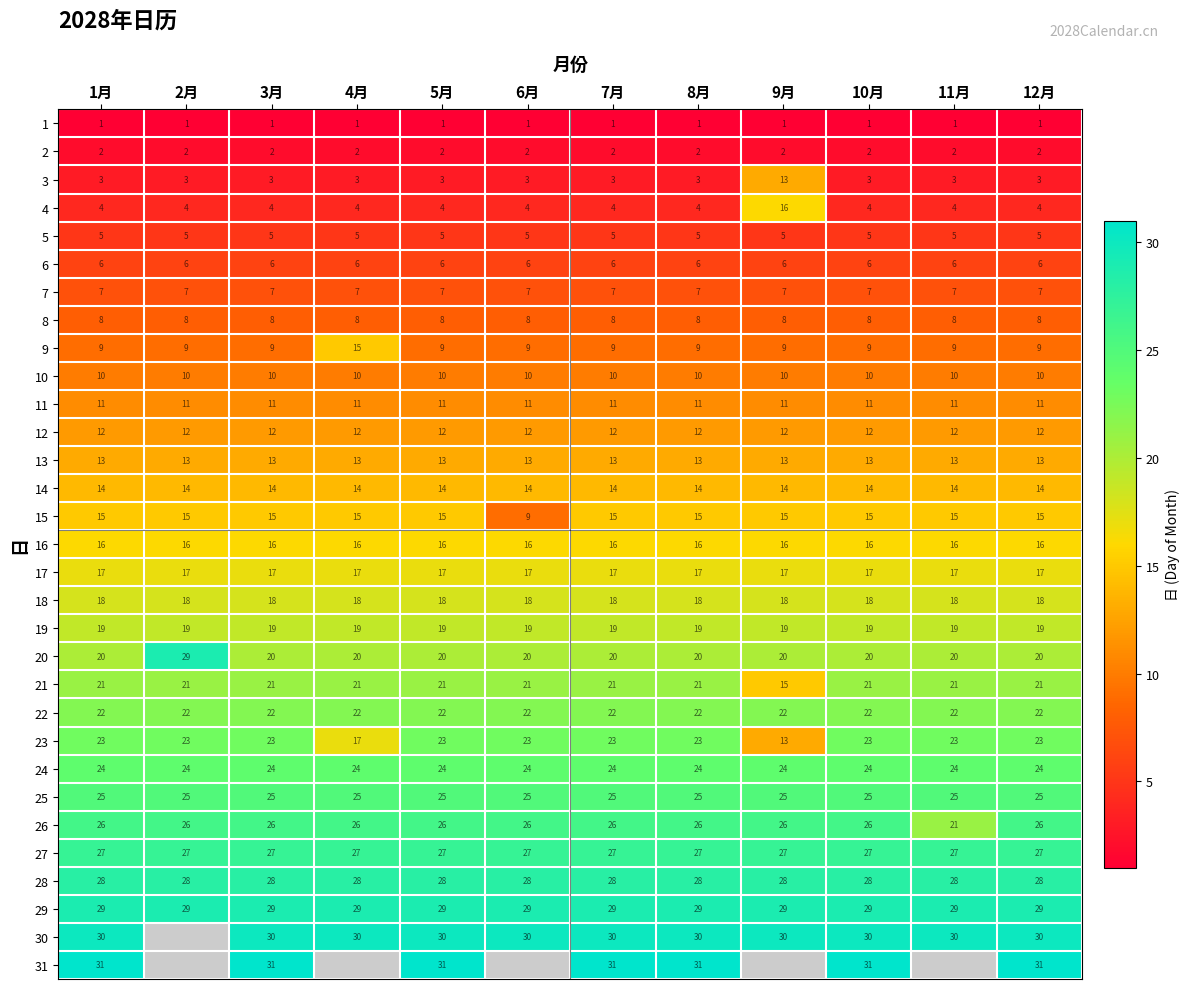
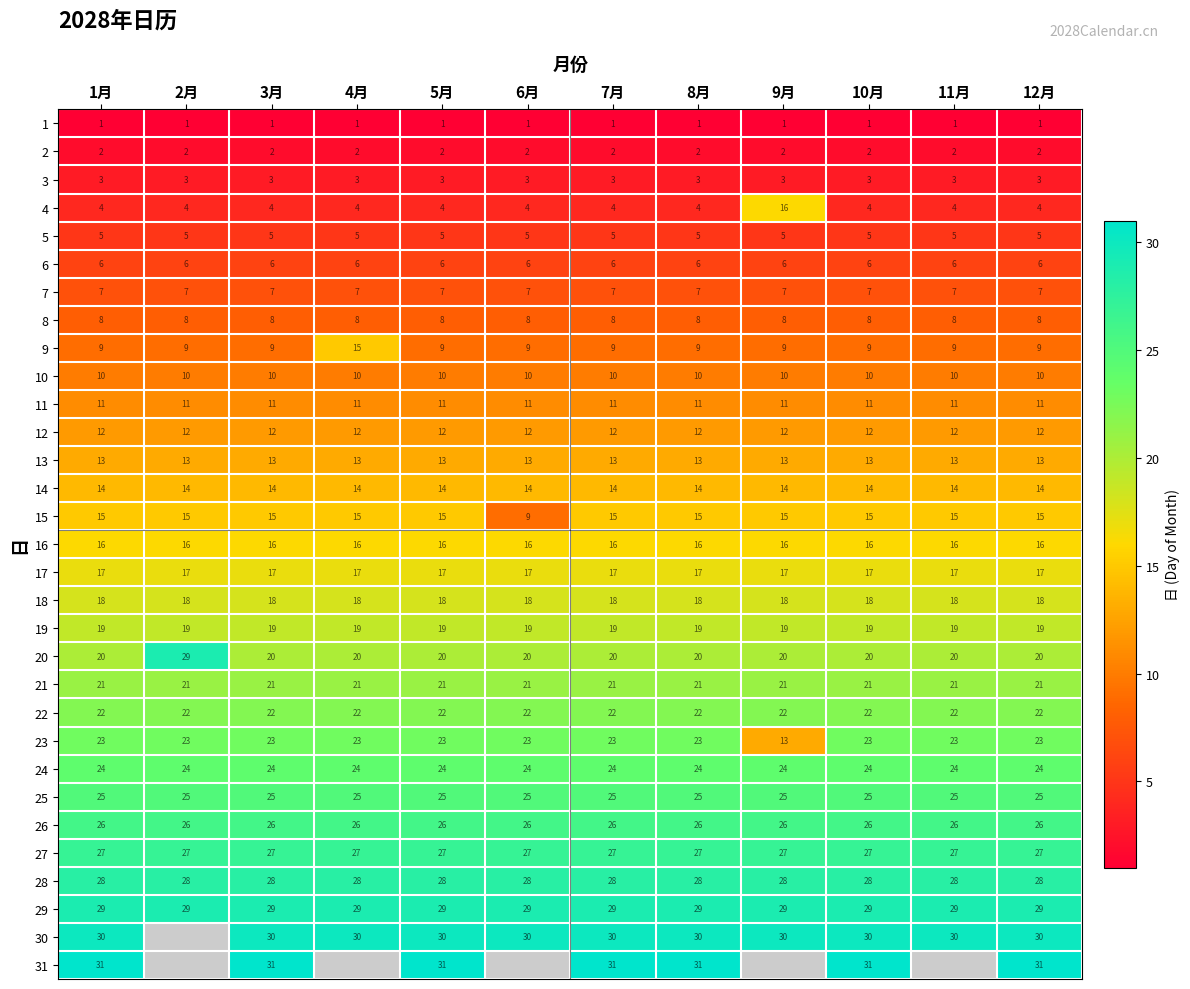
3, 9月: 13 -> 3
21, 9月: 15 -> 21
23, 4月: 17 -> 23
26, 11月: 21 -> 26
